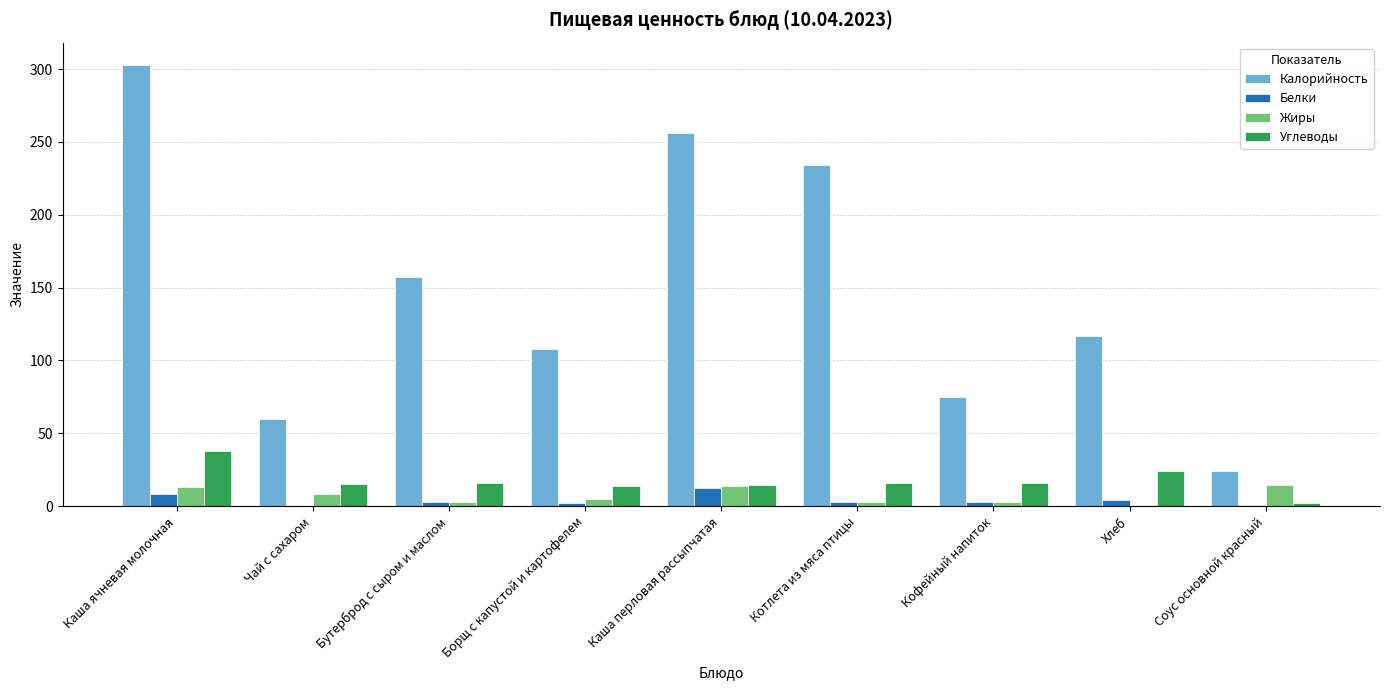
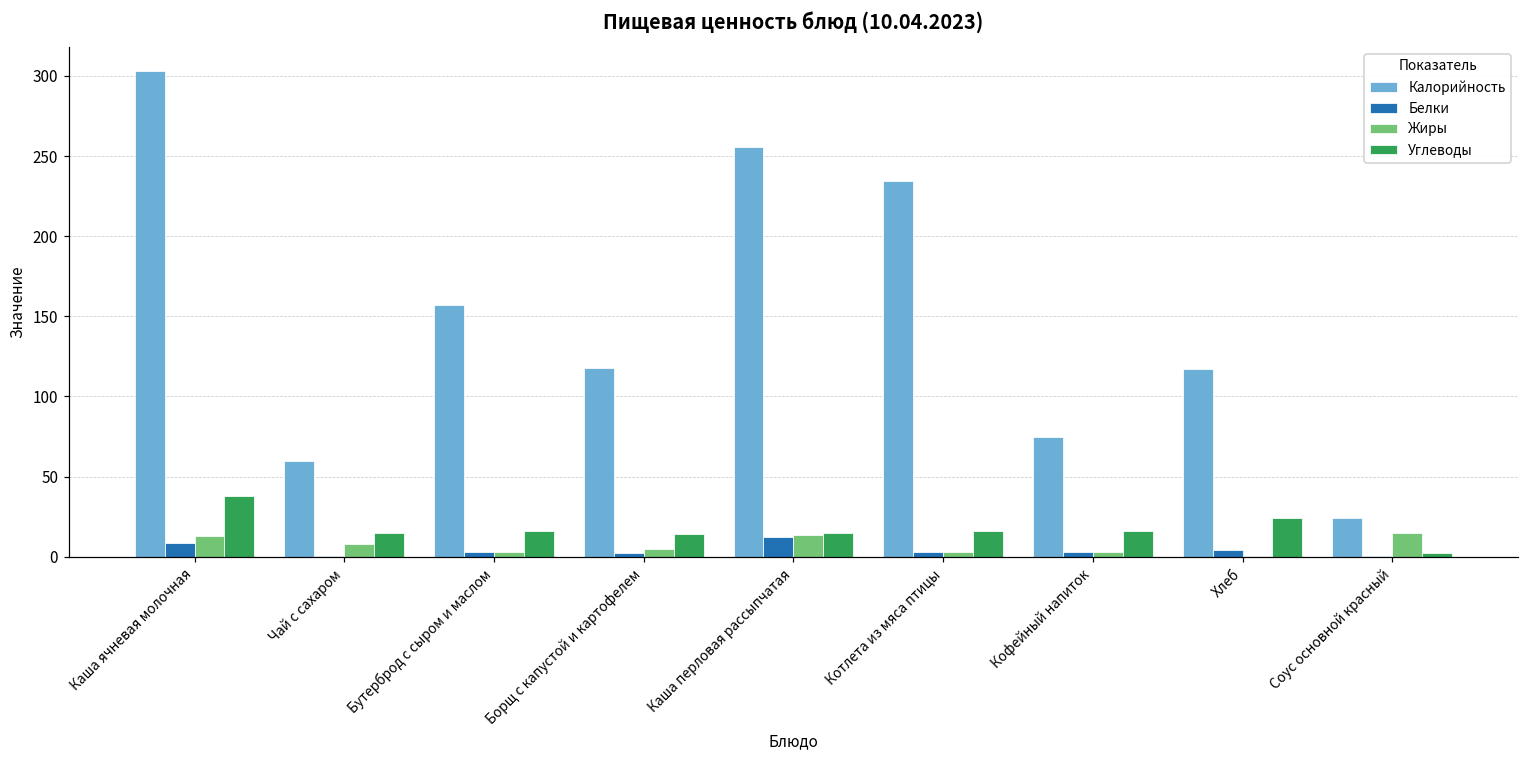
Калорийность, Борщ с капустой и картофелем: 108 -> 118
